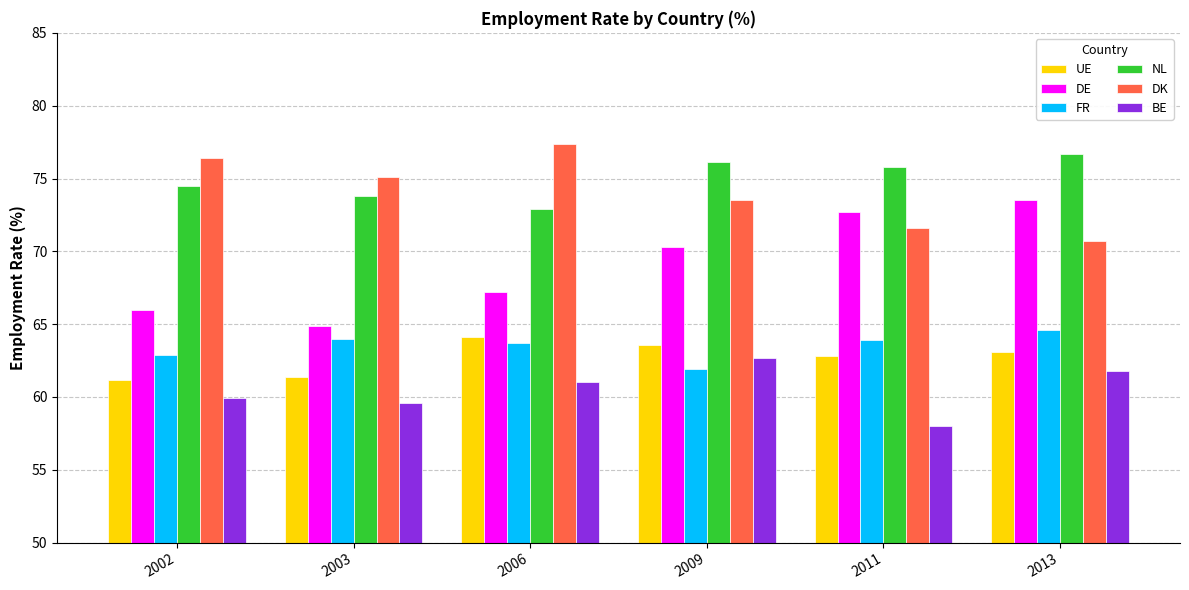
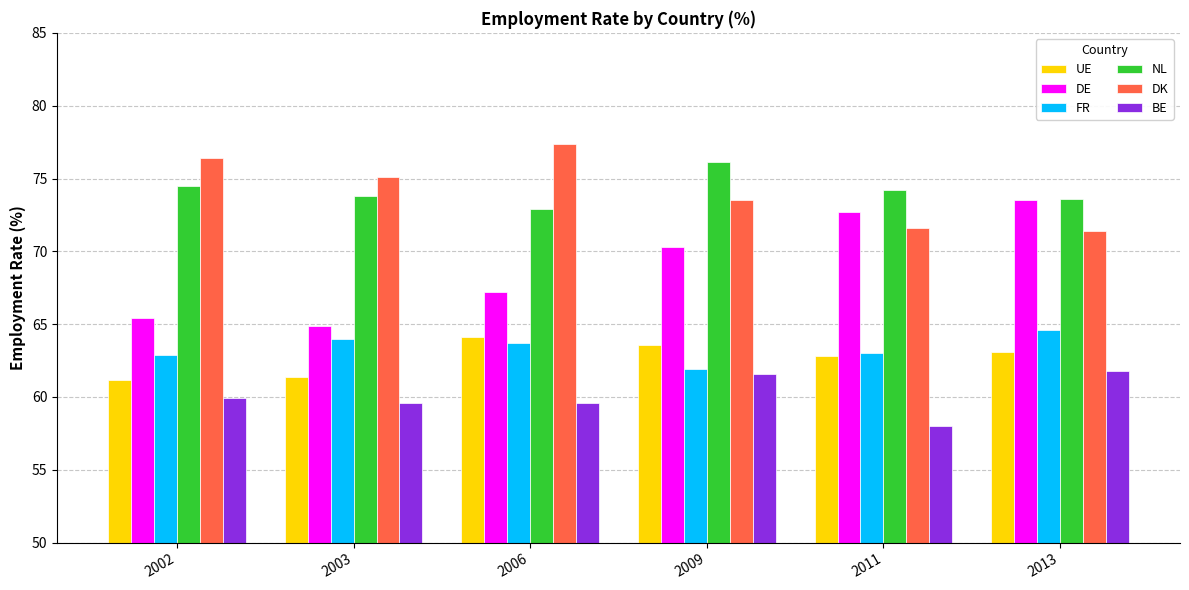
DE, 2002: 66.0 -> 65.4
BE, 2006: 61.0 -> 59.6
BE, 2009: 62.7 -> 61.6
FR, 2011: 63.9 -> 63.0
NL, 2011: 75.8 -> 74.2
NL, 2013: 76.7 -> 73.6
DK, 2013: 70.7 -> 71.4
